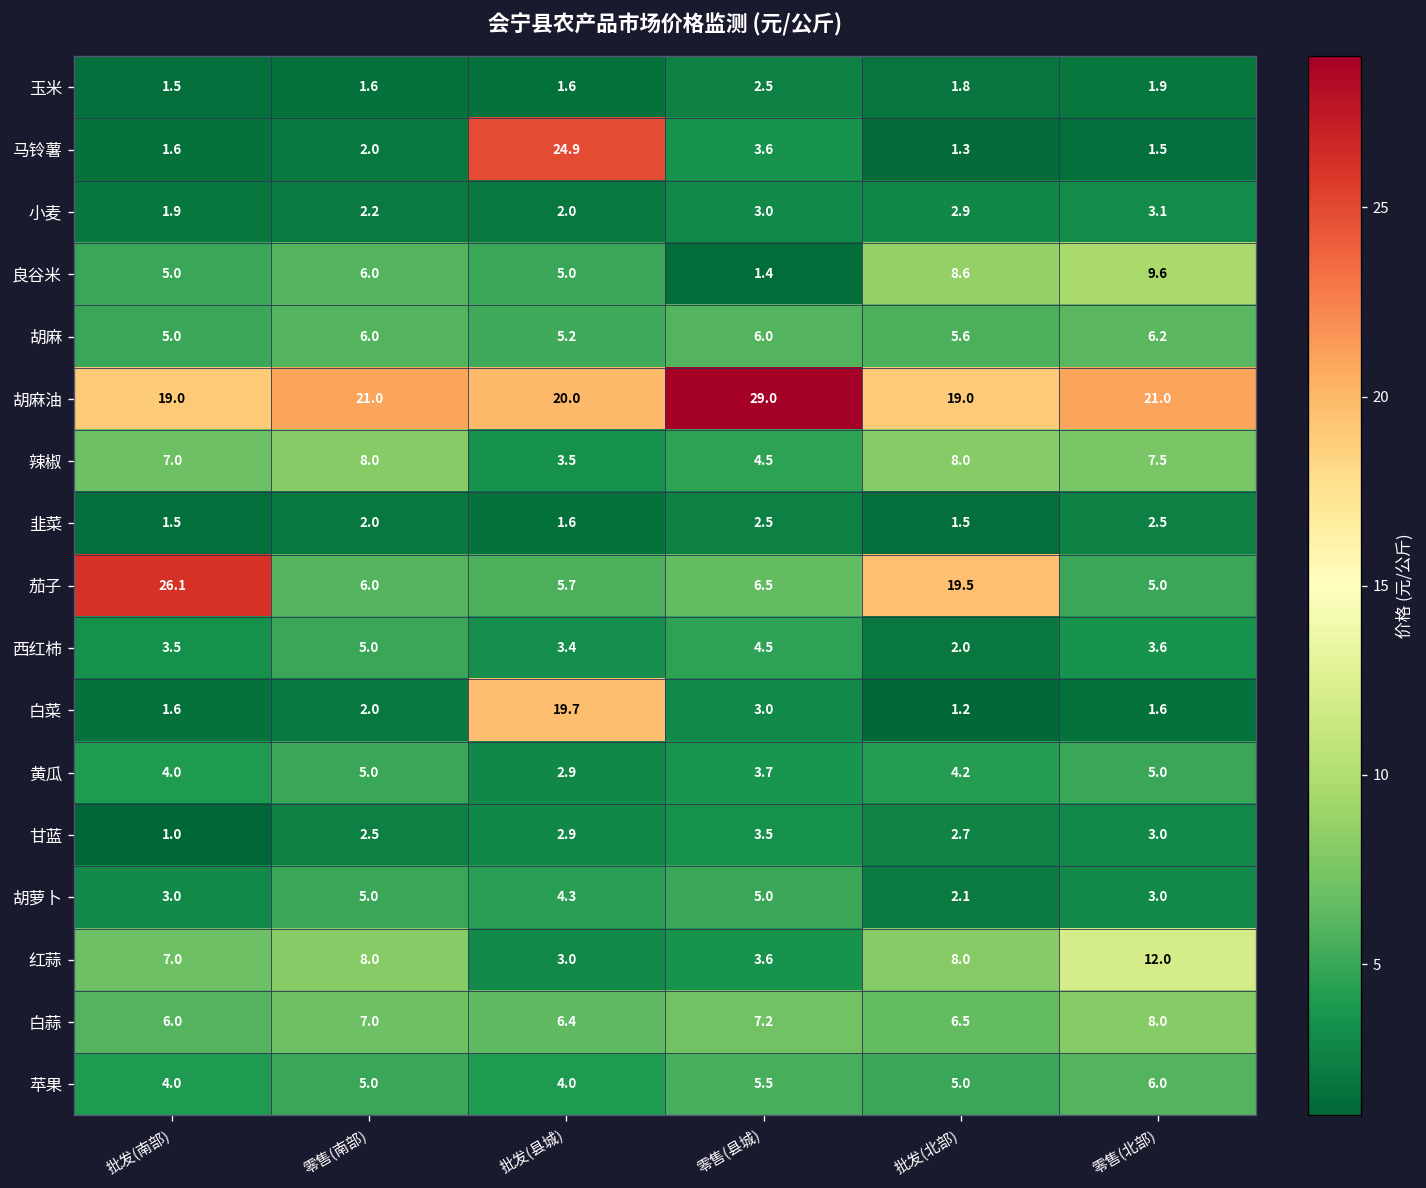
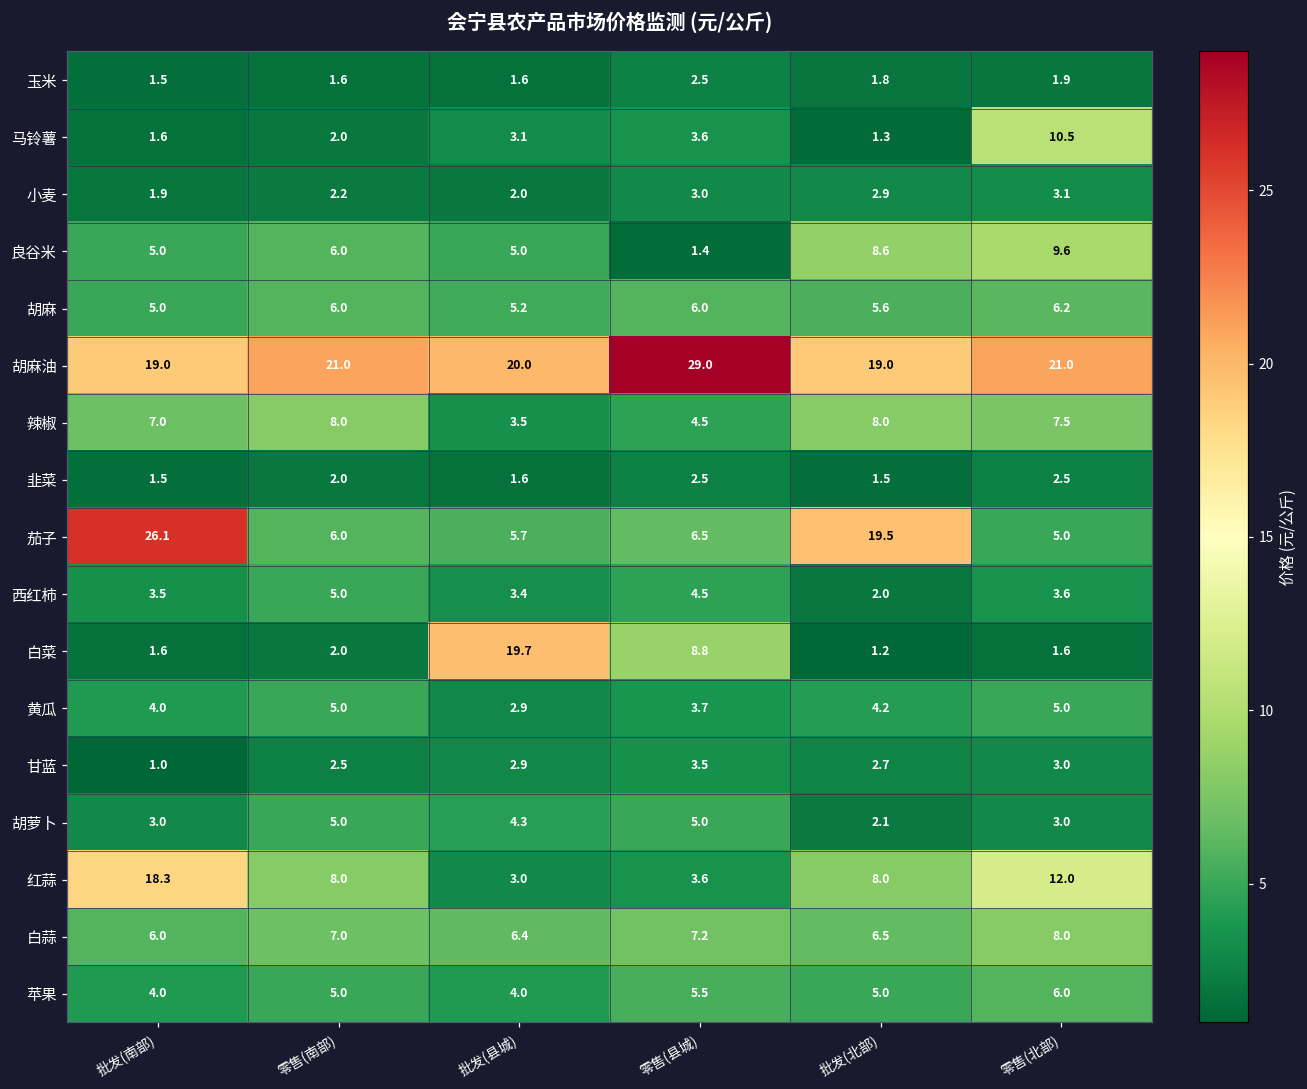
马铃薯, 批发(县城): 24.9 -> 3.1
马铃薯, 零售(北部): 1.5 -> 10.5
白菜, 零售(县城): 3.0 -> 8.8
红蒜, 批发(南部): 7.0 -> 18.3
